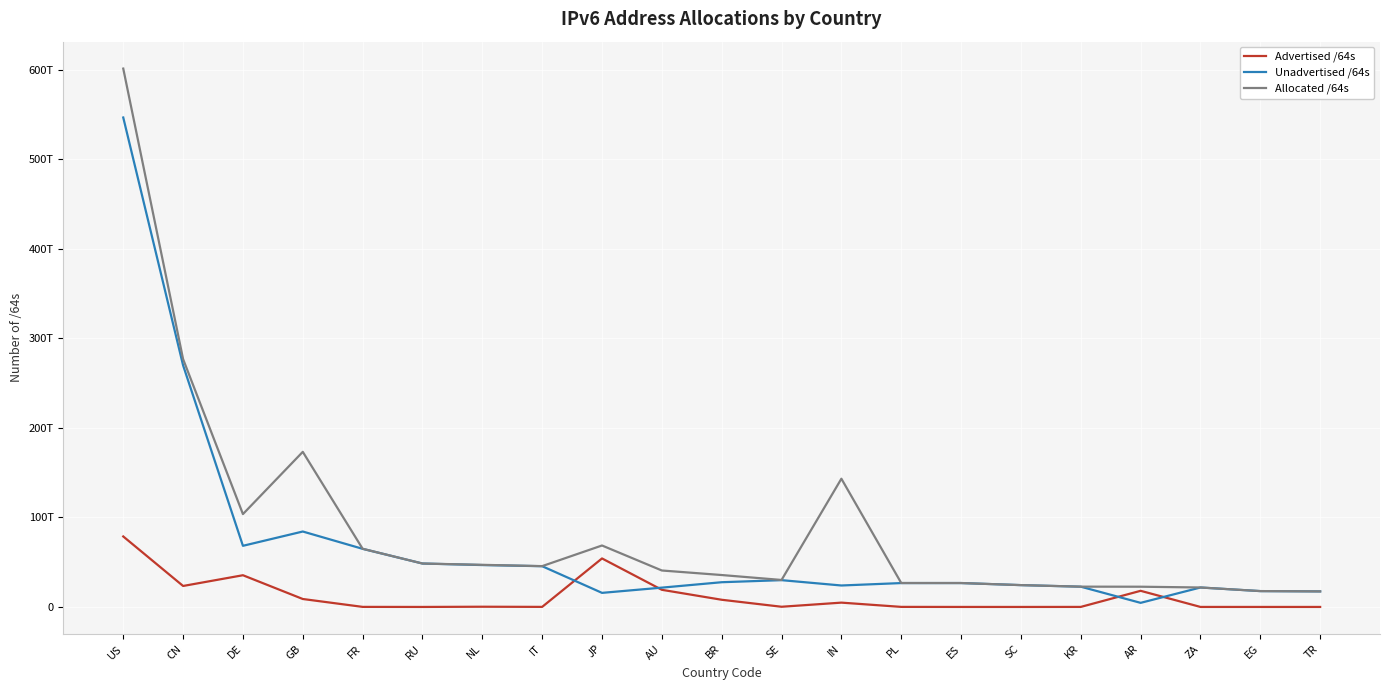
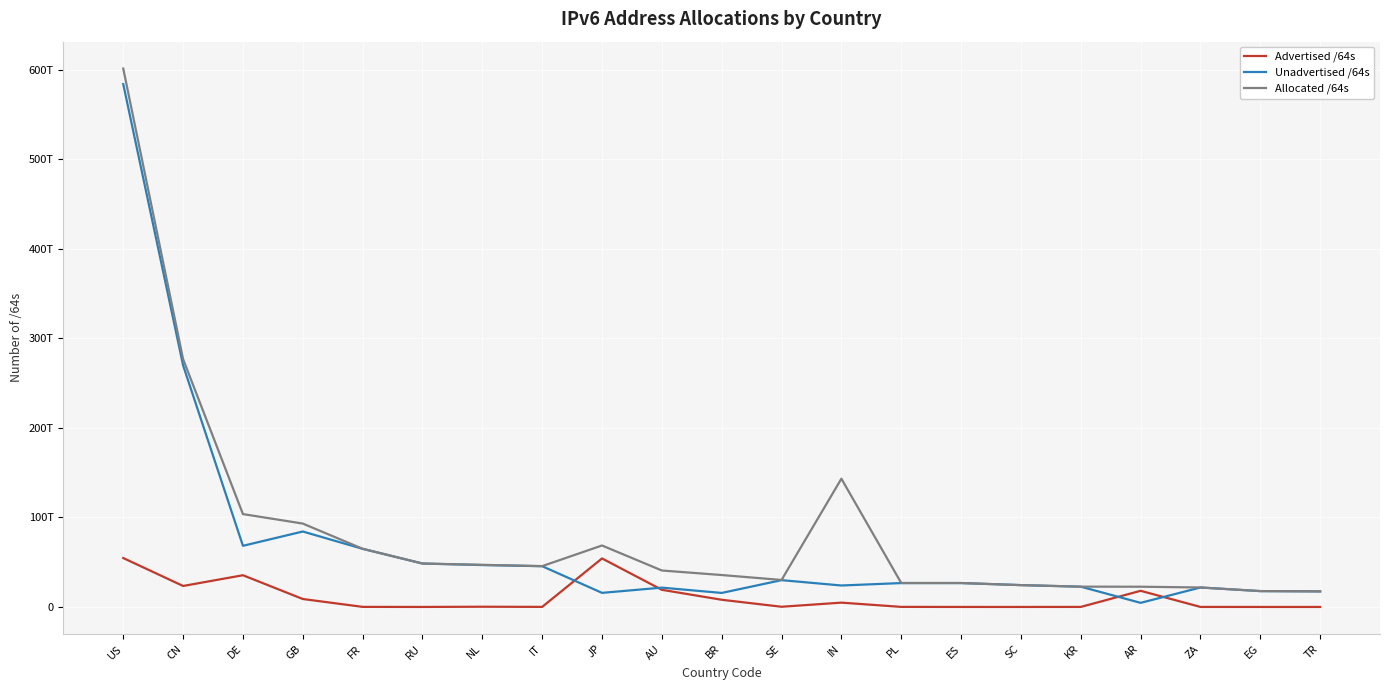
Advertised /64s, US: 80T -> 50T
Unadvertised /64s, US: 550T -> 580T
Allocated /64s, GB: 170T -> 90T
Unadvertised /64s, BR: 30T -> 20T
